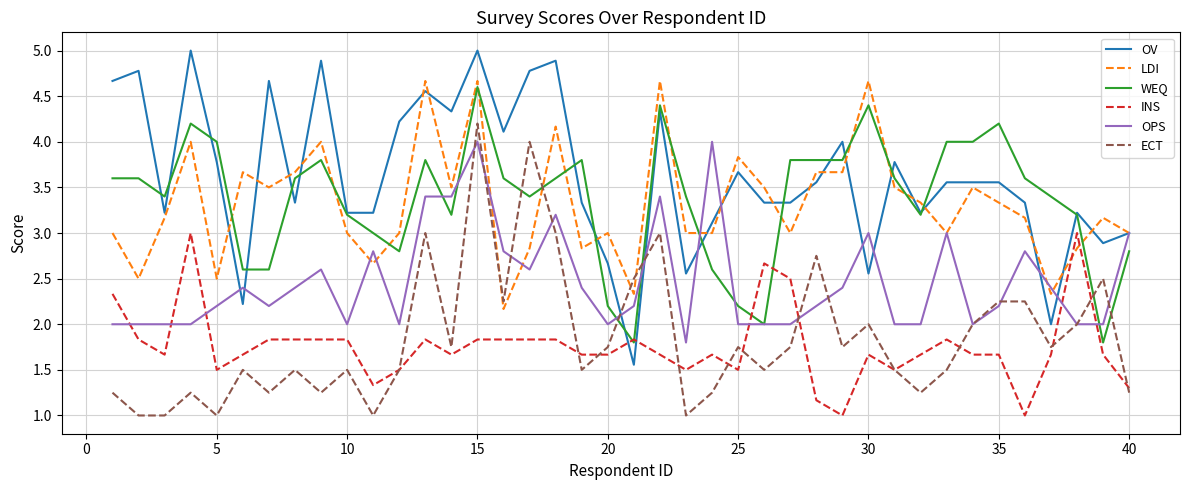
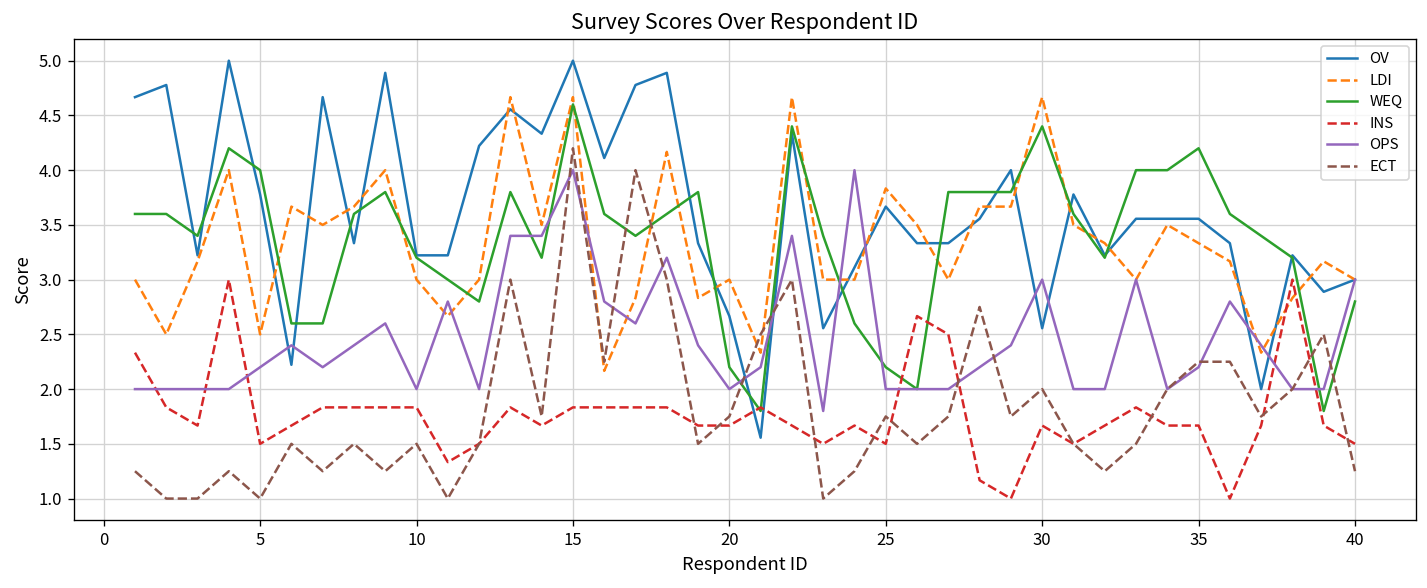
INS, 40: 1.3 -> 1.5
